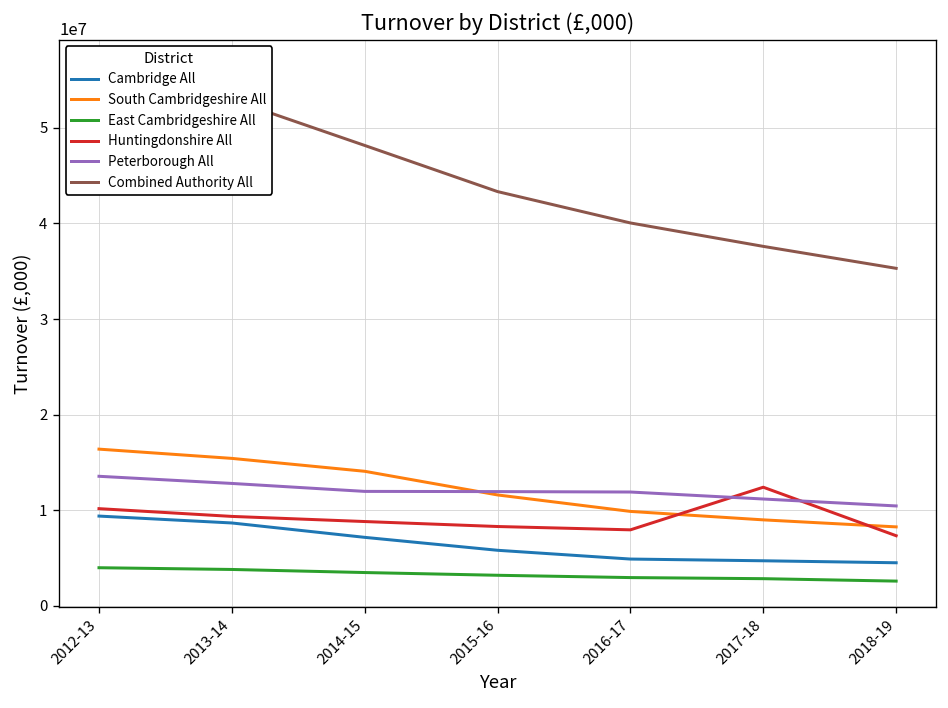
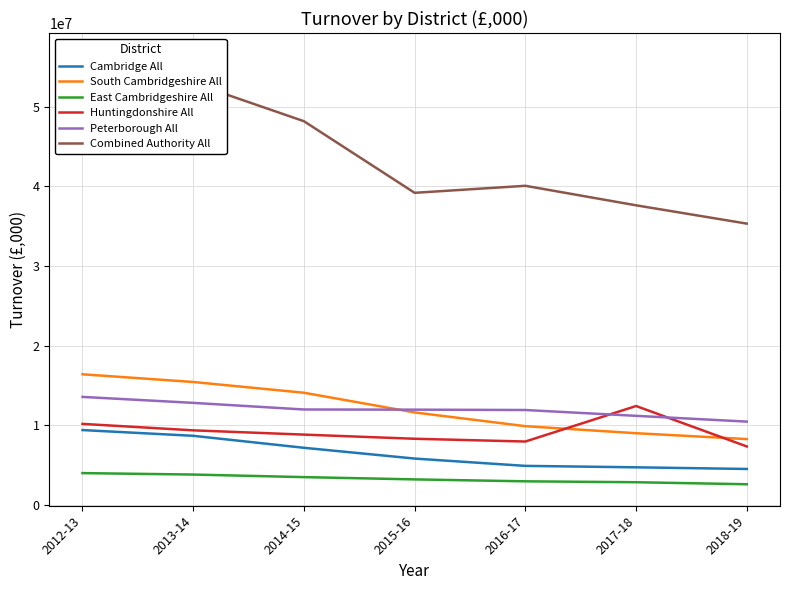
Combined Authority All, 2015-16: 43000000 -> 39000000
